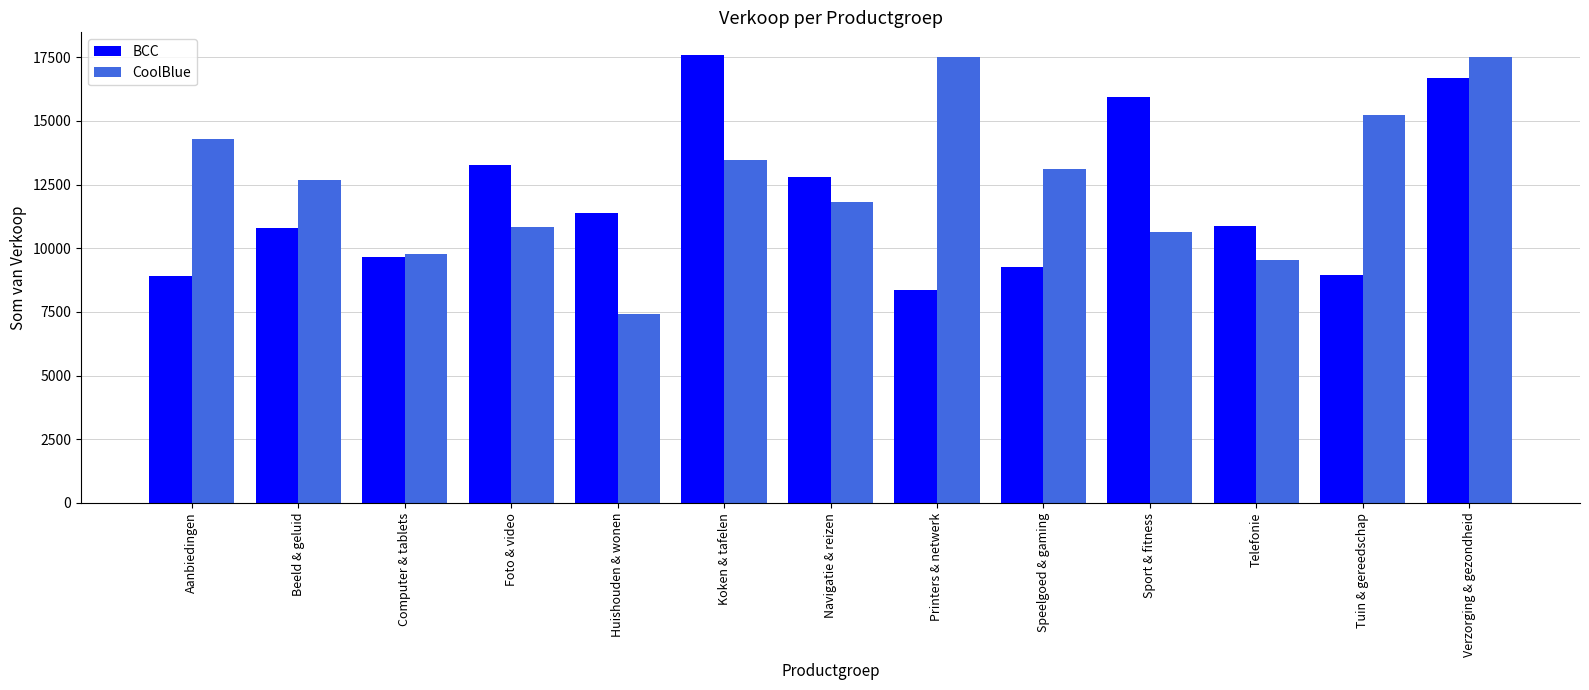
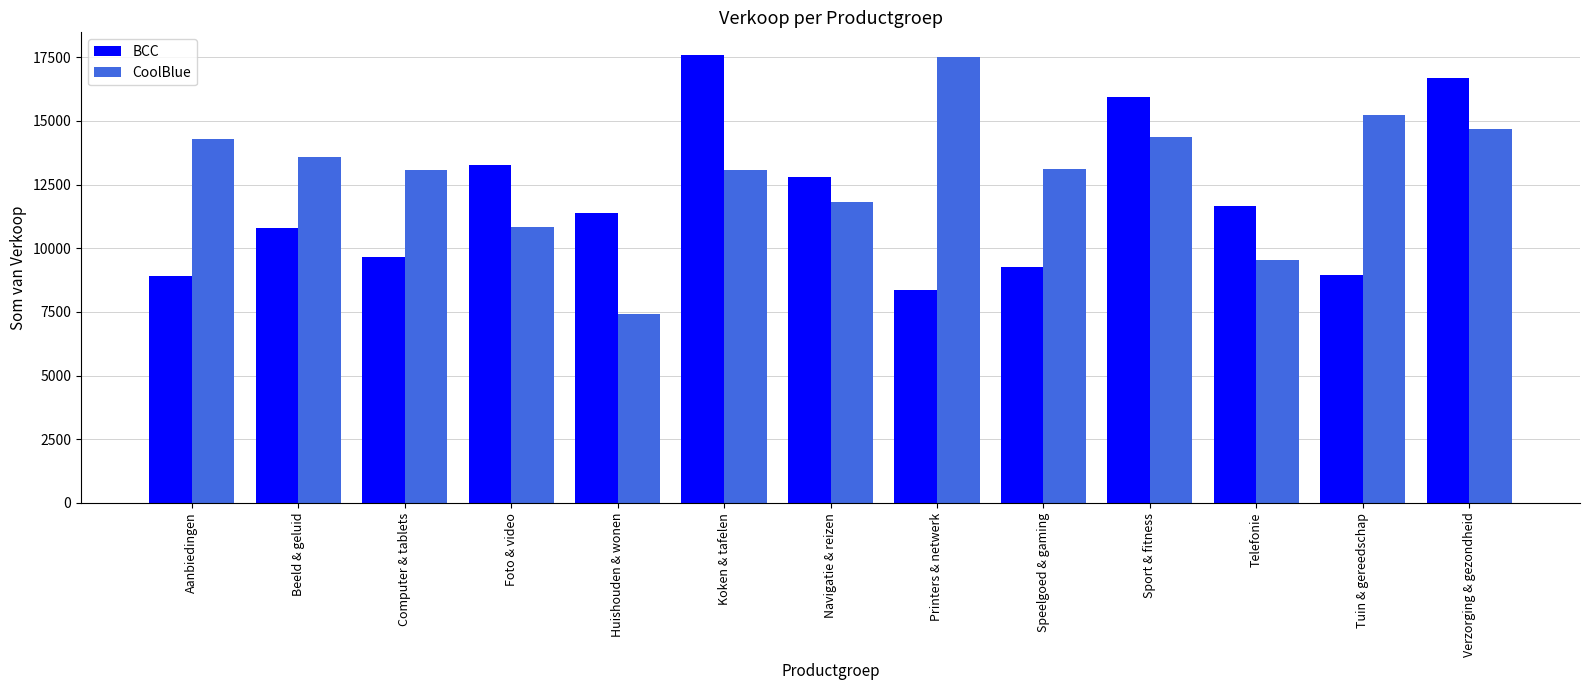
CoolBlue, Beeld & geluid: 12700 -> 13600
CoolBlue, Computer & tablets: 9800 -> 13100
CoolBlue, Koken & tafelen: 13500 -> 13100
CoolBlue, Sport & fitness: 10600 -> 14400
BCC, Telefonie: 10900 -> 11700
CoolBlue, Verzorging & gezondheid: 17500 -> 14700
